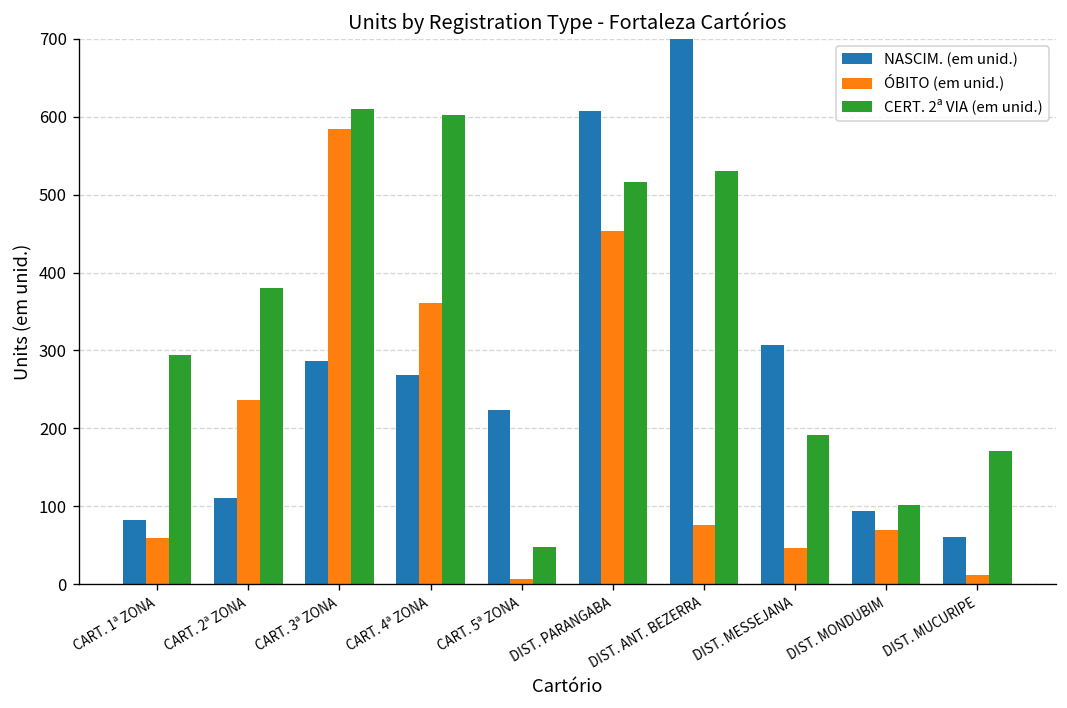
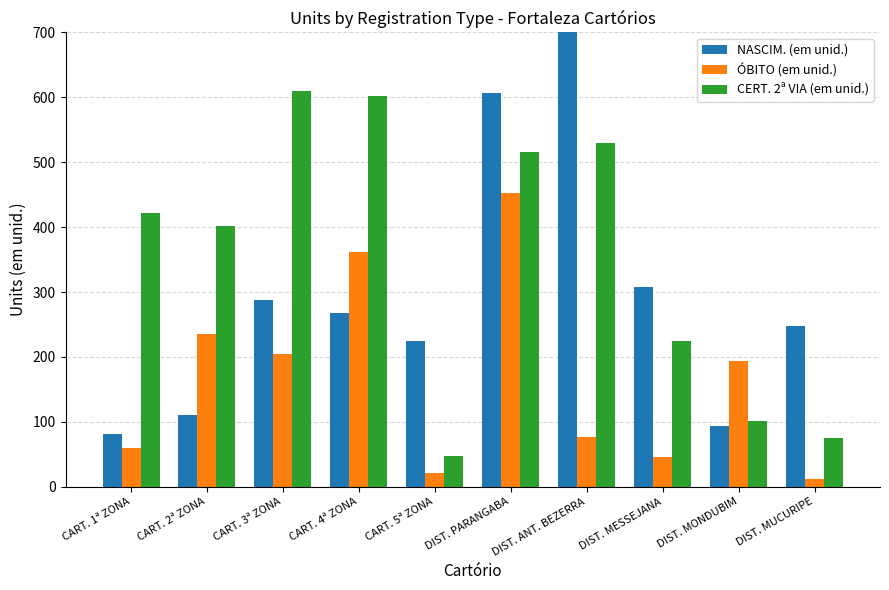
CERT. 2ª VIA (em unid.), CART. 1ª ZONA: 290 -> 420
CERT. 2ª VIA (em unid.), CART. 2ª ZONA: 380 -> 400
ÓBITO (em unid.), CART. 3ª ZONA: 580 -> 200
ÓBITO (em unid.), CART. 5ª ZONA: 10 -> 20
CERT. 2ª VIA (em unid.), DIST. MESSEJANA: 190 -> 220
ÓBITO (em unid.), DIST. MONDUBIM: 70 -> 190
NASCIM. (em unid.), DIST. MUCURIPE: 60 -> 250
CERT. 2ª VIA (em unid.), DIST. MUCURIPE: 170 -> 80
